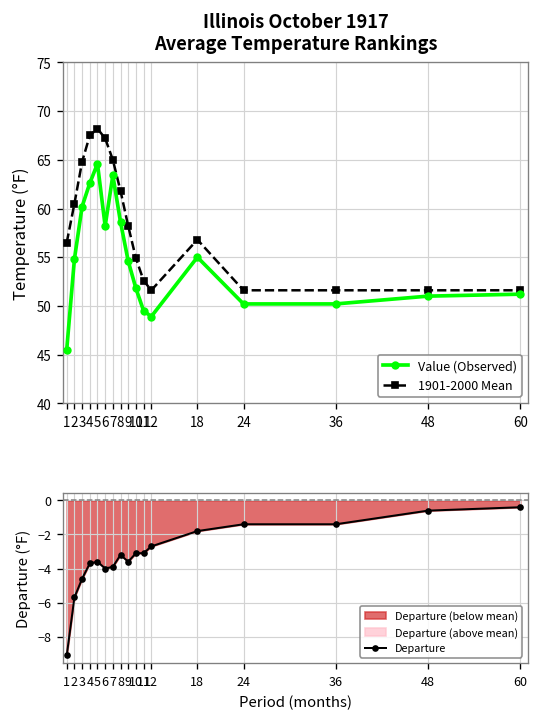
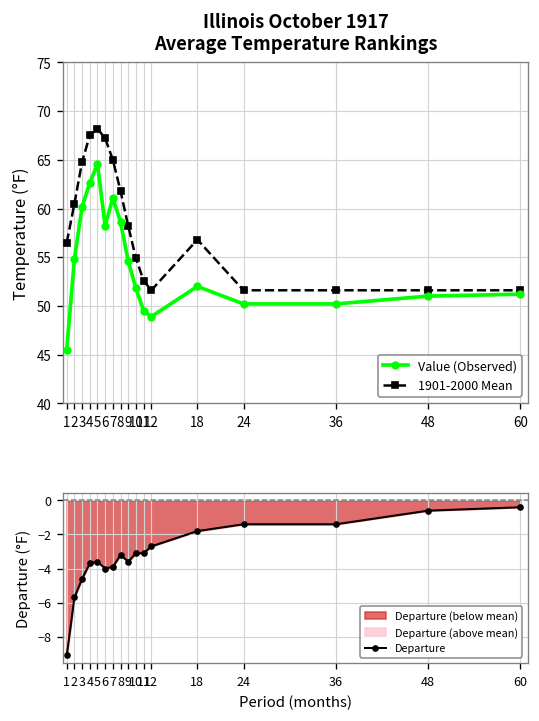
Illinois October 1917 Average Temperature Rankings, Value (Observed), 7: 63 -> 61
Illinois October 1917 Average Temperature Rankings, Value (Observed), 18: 55 -> 52
